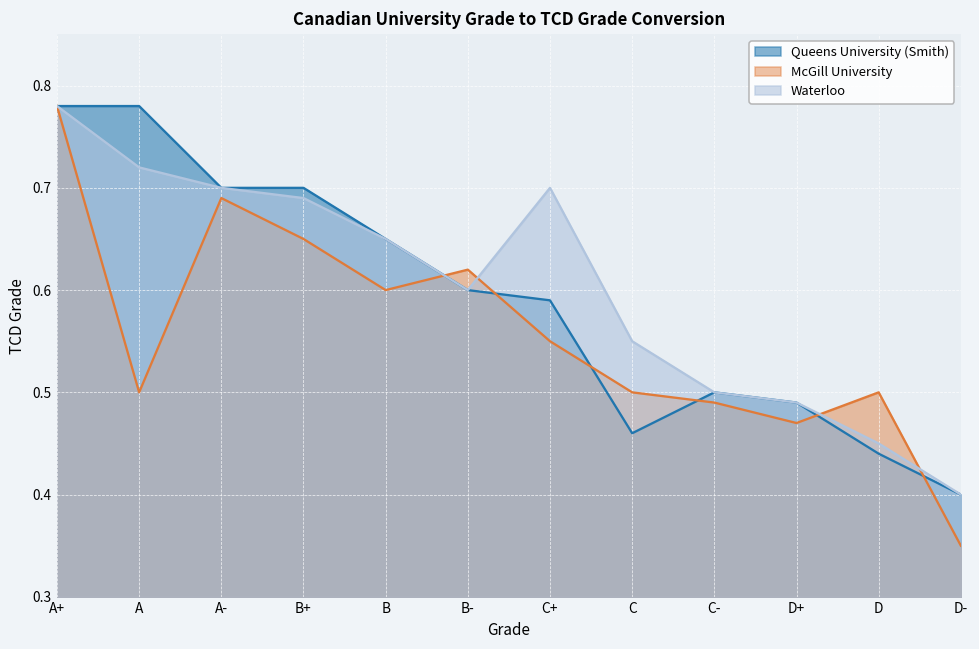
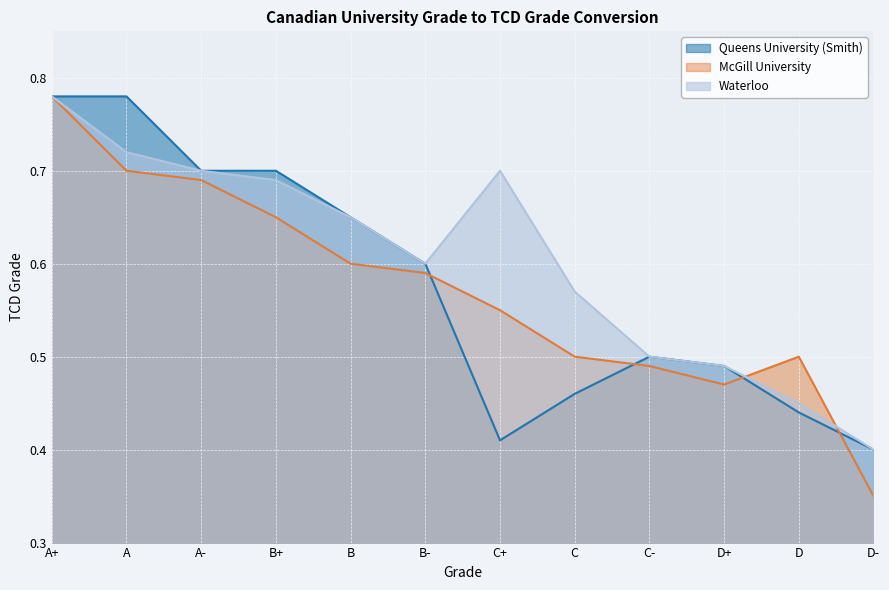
McGill University, A: 0.5 -> 0.7
McGill University, B-: 0.62 -> 0.59
Queens University (Smith), C+: 0.59 -> 0.41
Waterloo, C: 0.55 -> 0.57
